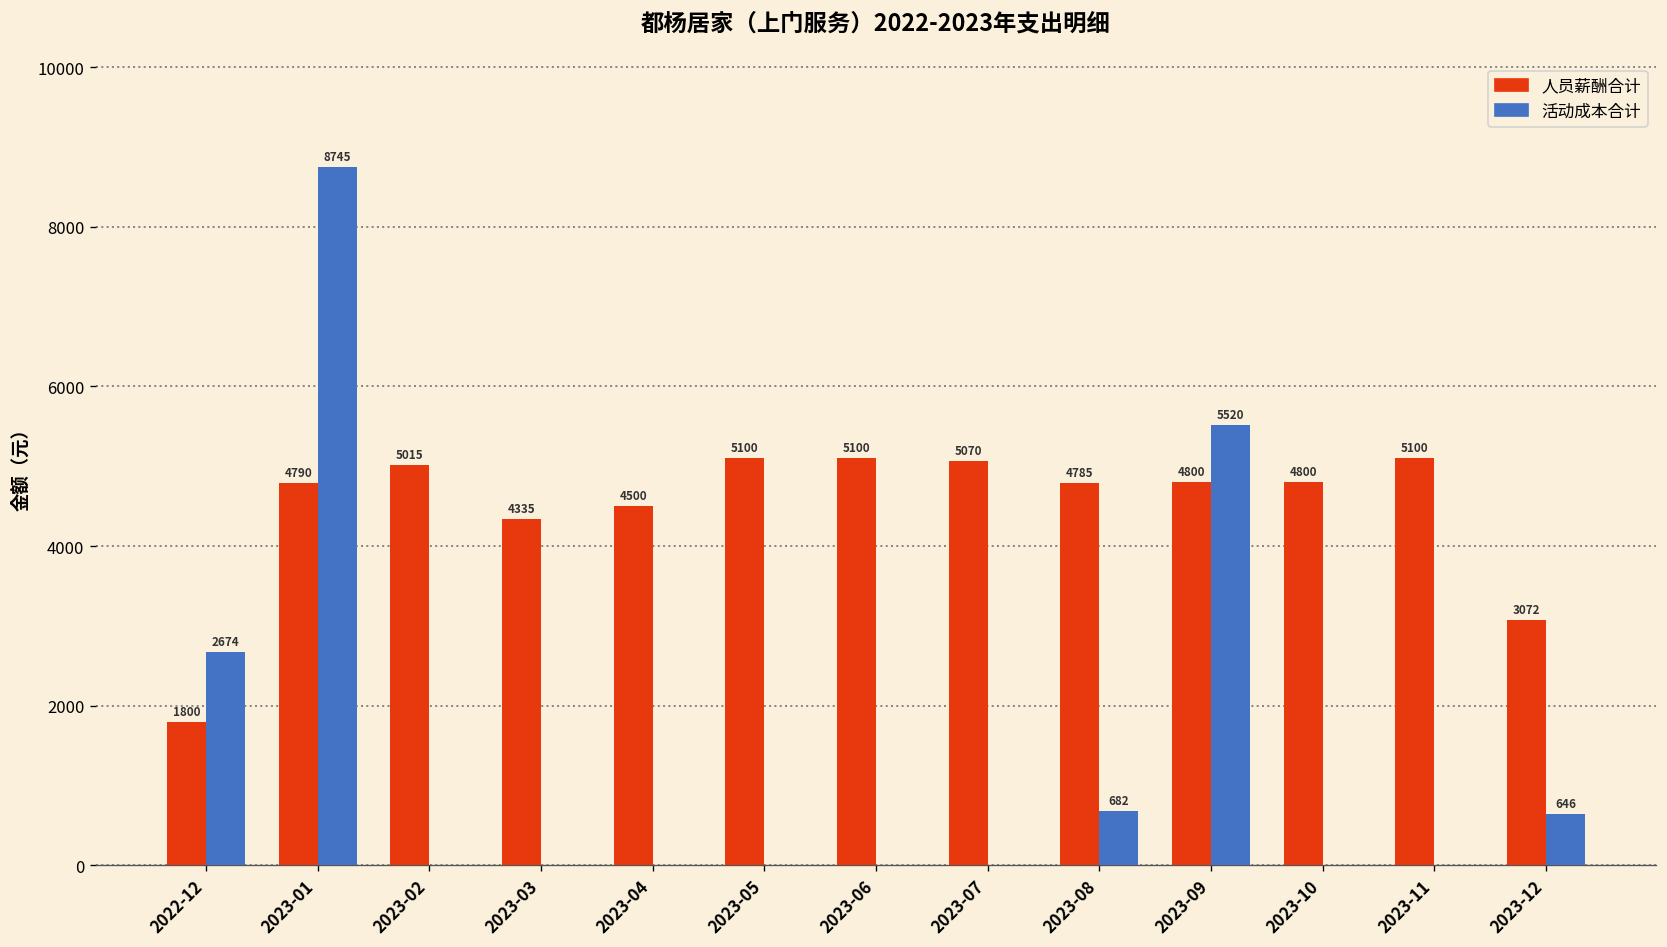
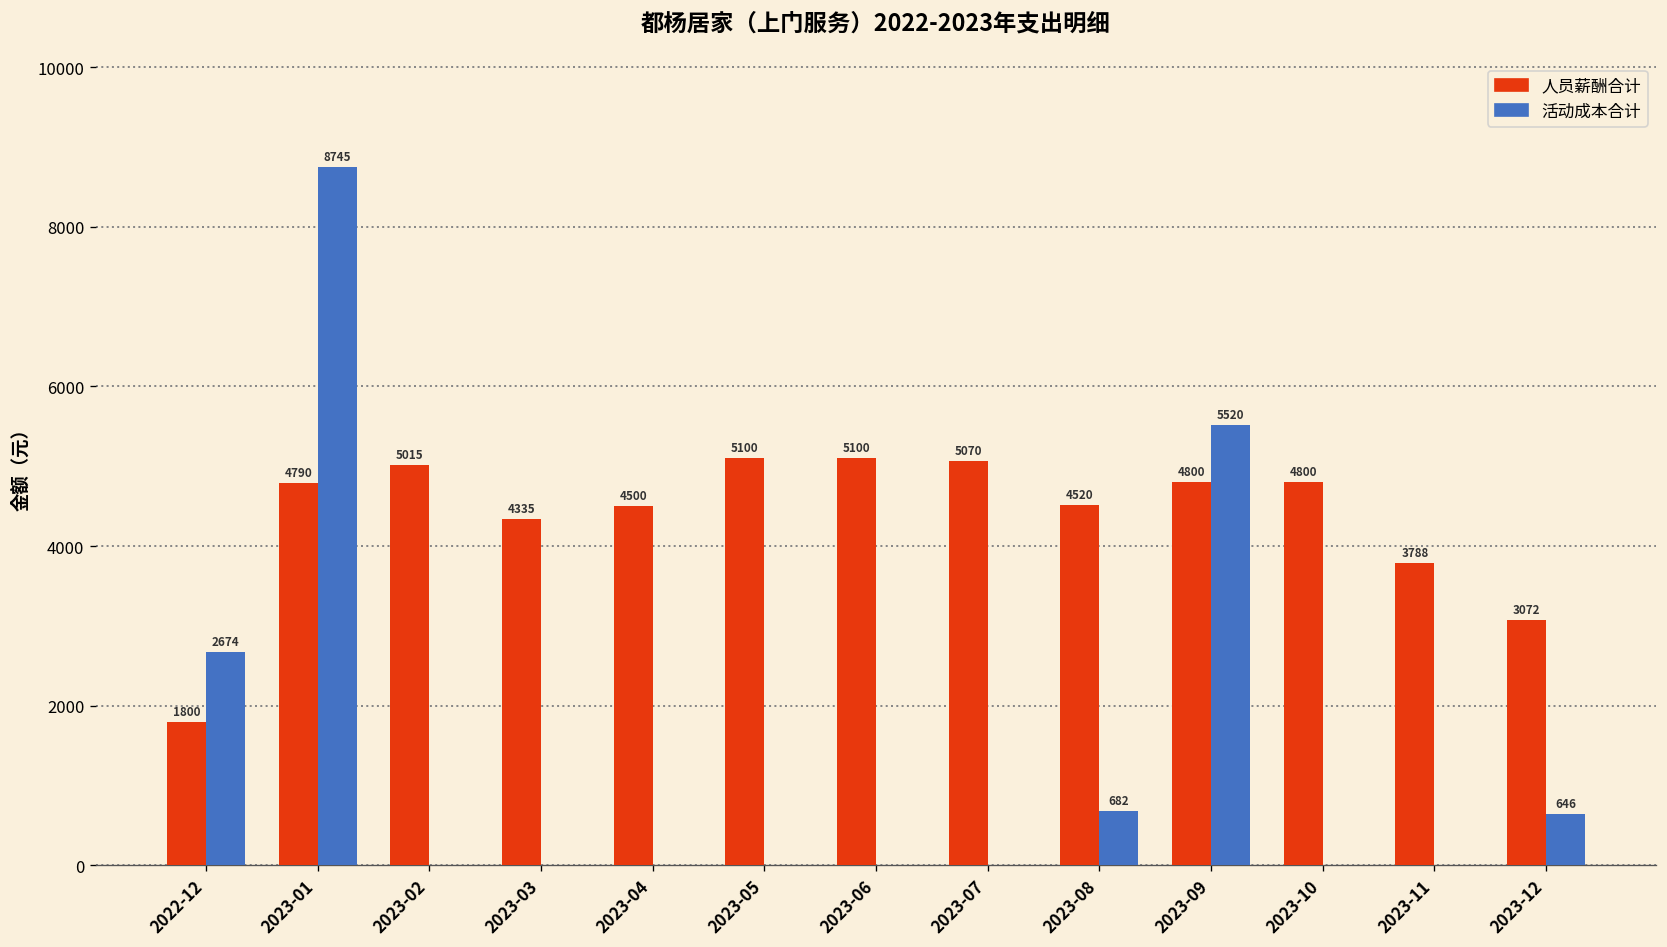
人员薪酬合计, 2023-08: 4785 -> 4520
人员薪酬合计, 2023-11: 5100 -> 3788
